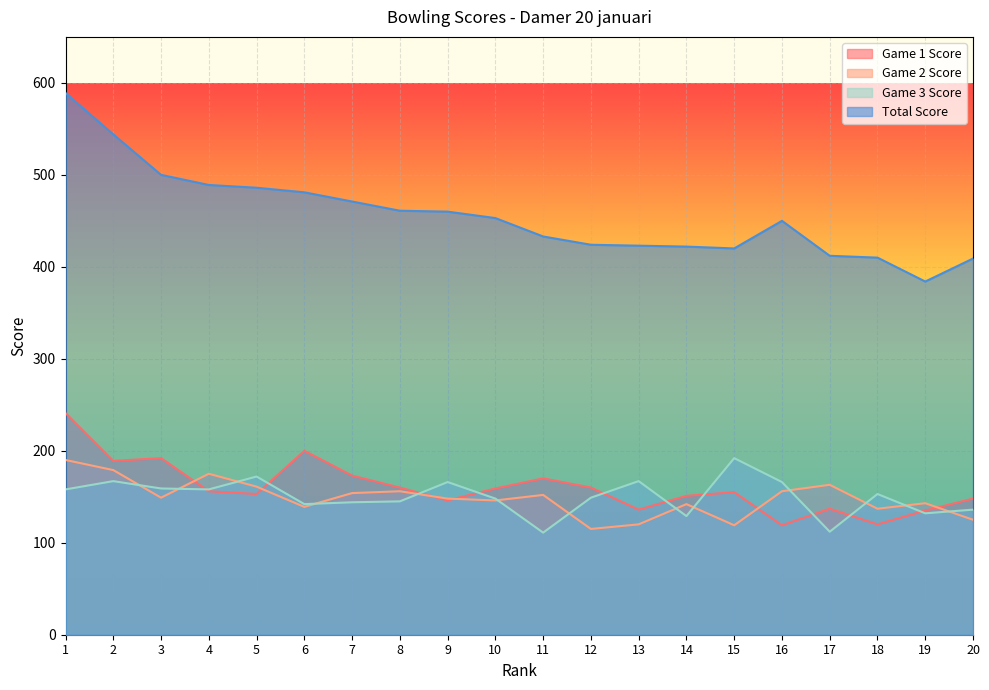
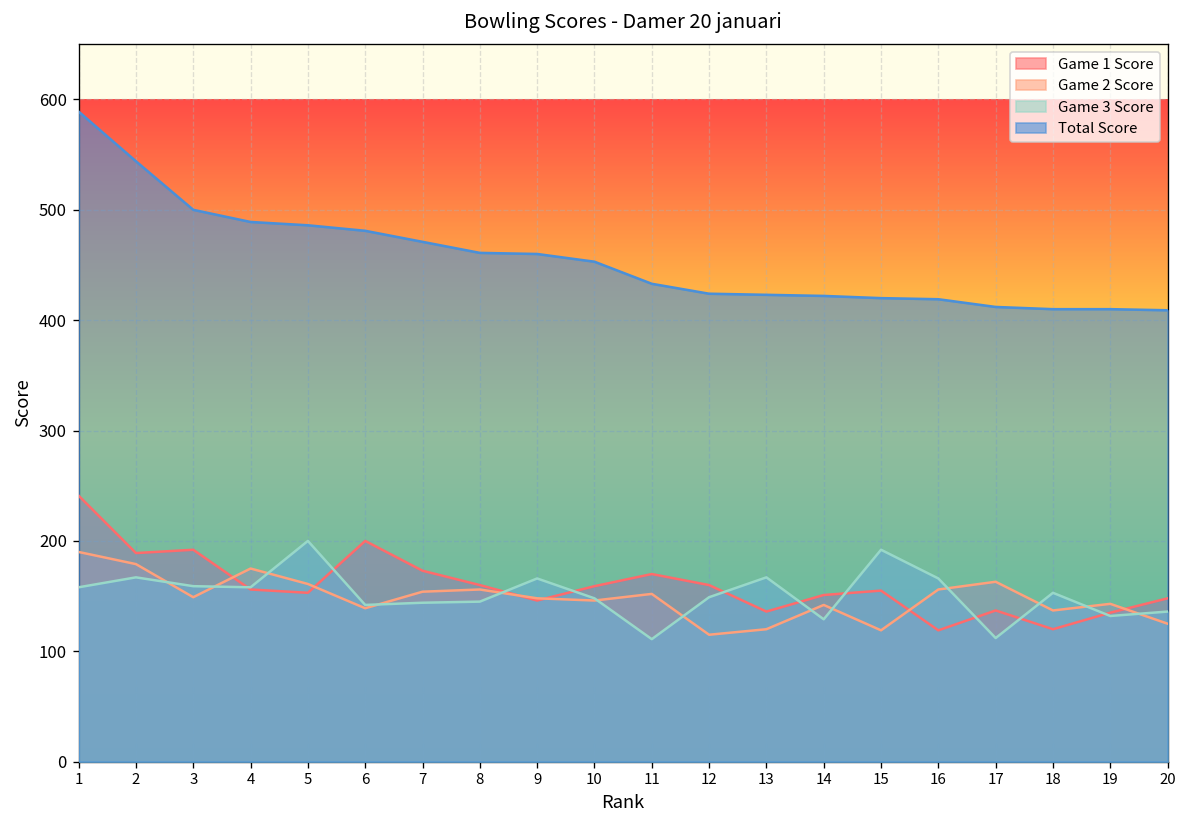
Game 3 Score, 5: 170 -> 200
Total Score, 16: 450 -> 420
Total Score, 19: 380 -> 410
